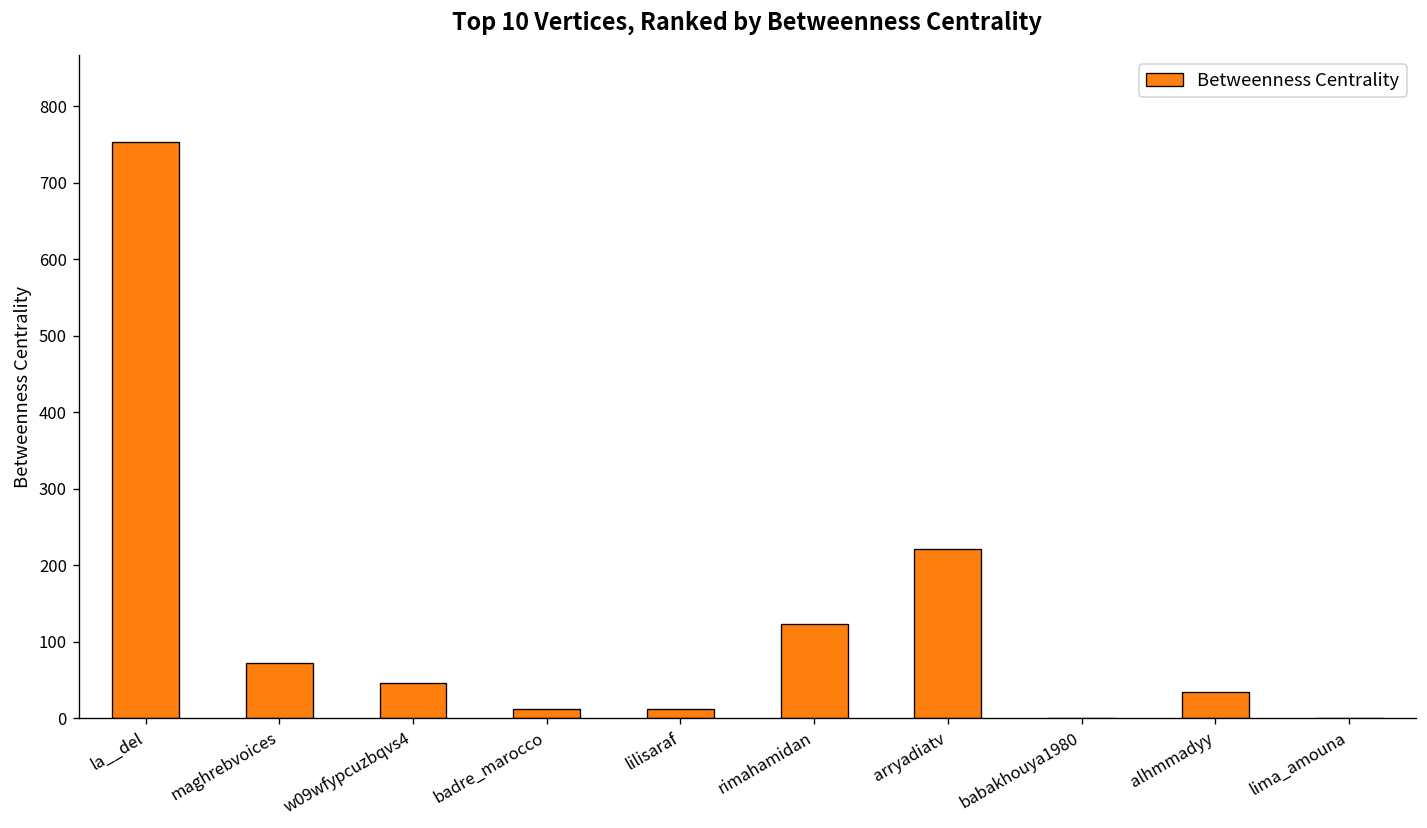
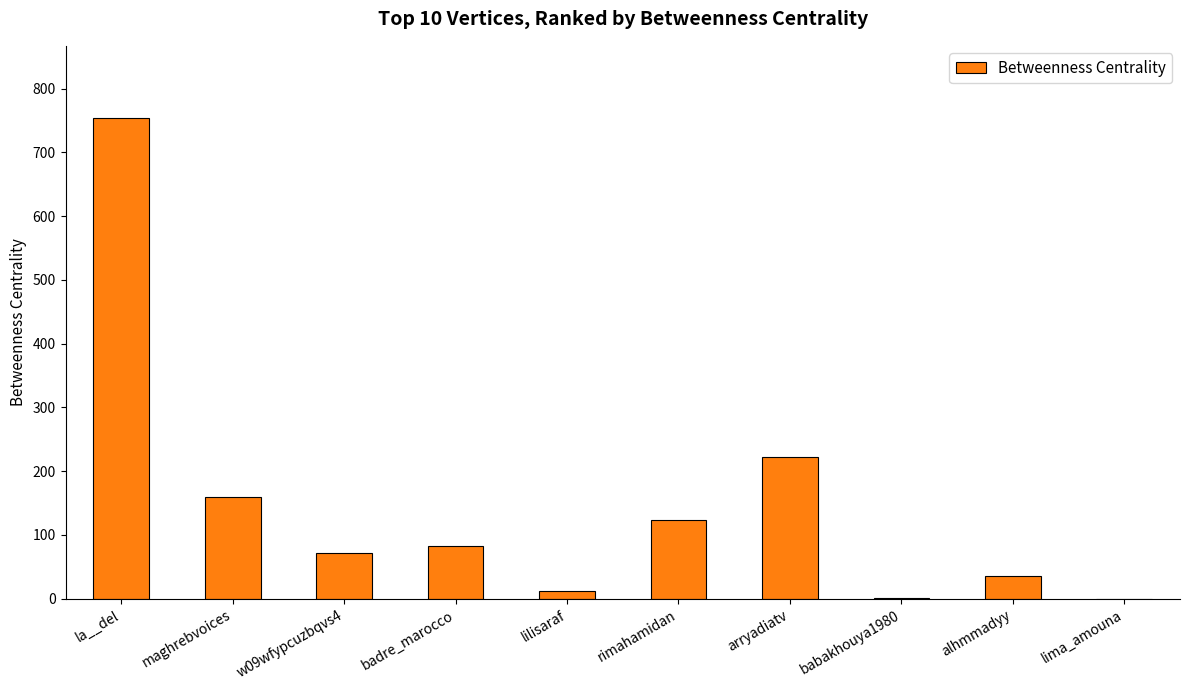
maghrebvoices: 70 -> 160
w09wfypcuzbqvs4: 50 -> 70
badre_marocco: 10 -> 80
